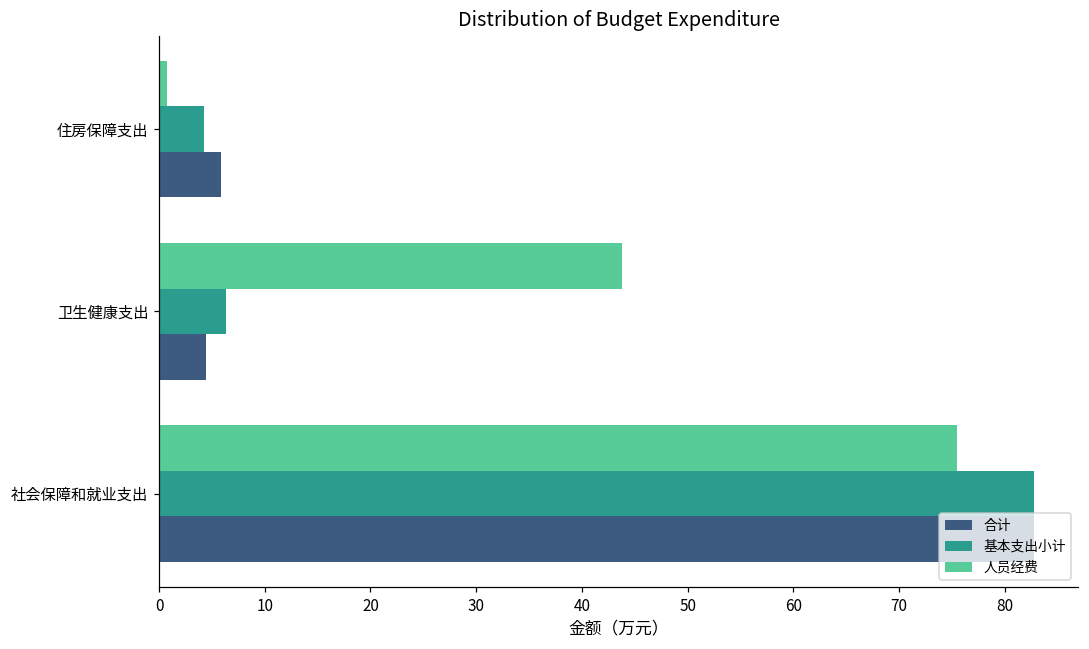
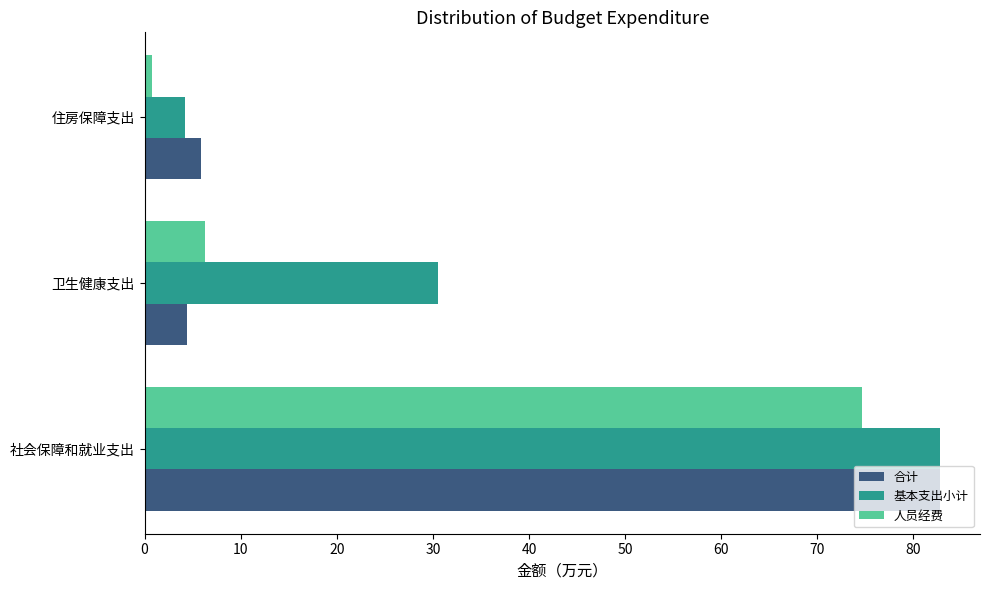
人员经费, 卫生健康支出: 44 -> 6
基本支出小计, 卫生健康支出: 6 -> 30
人员经费, 社会保障和就业支出: 76 -> 75
